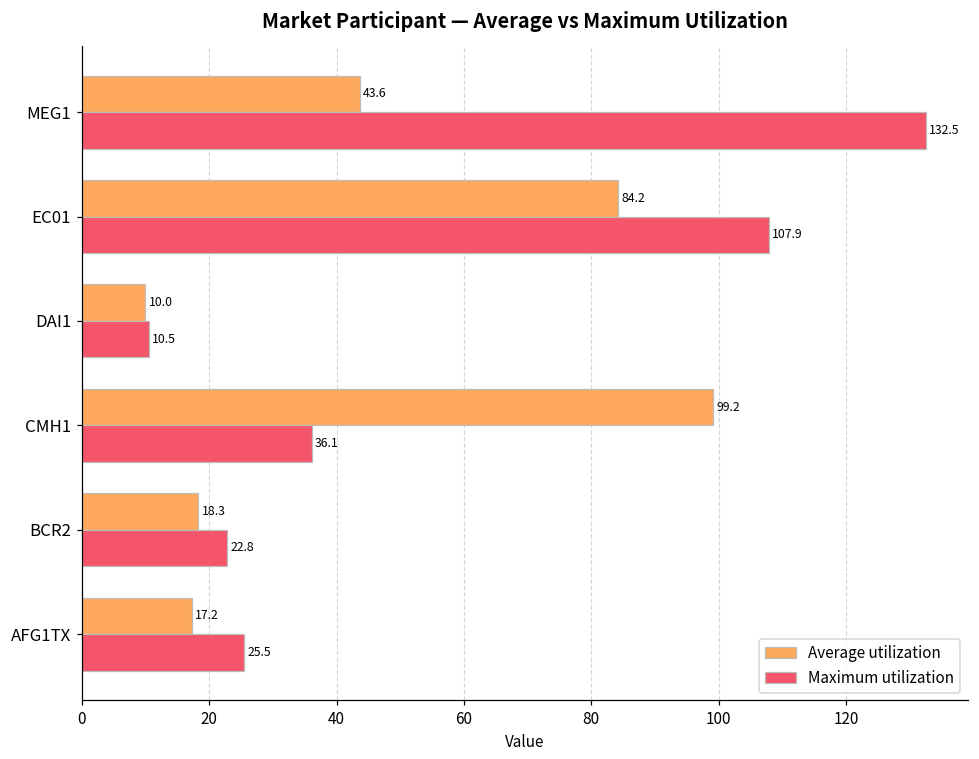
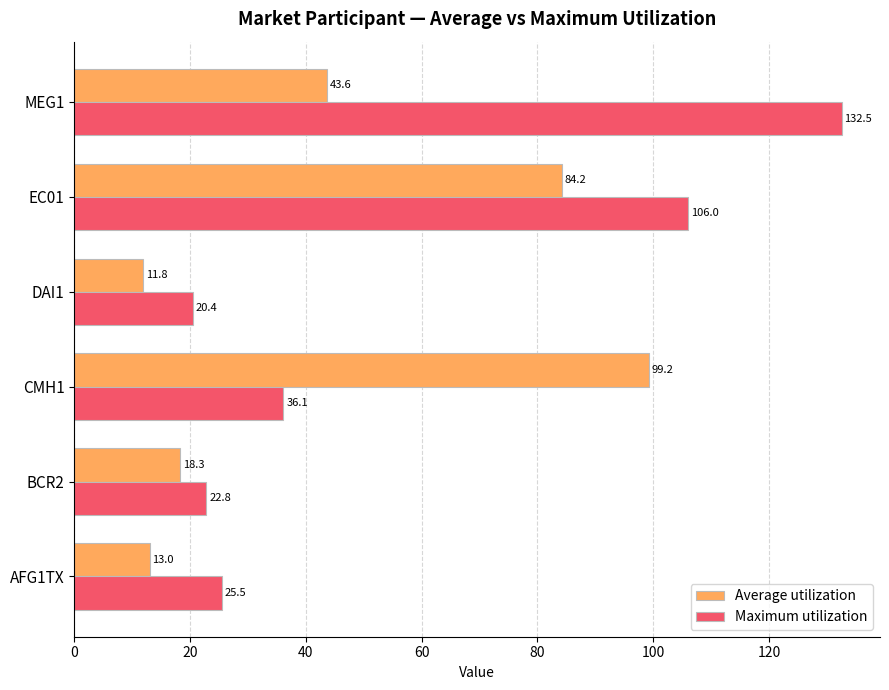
Maximum utilization, EC01: 107.9 -> 106.0
Average utilization, DAI1: 10.0 -> 11.8
Maximum utilization, DAI1: 10.5 -> 20.4
Average utilization, AFG1TX: 17.2 -> 13.0
